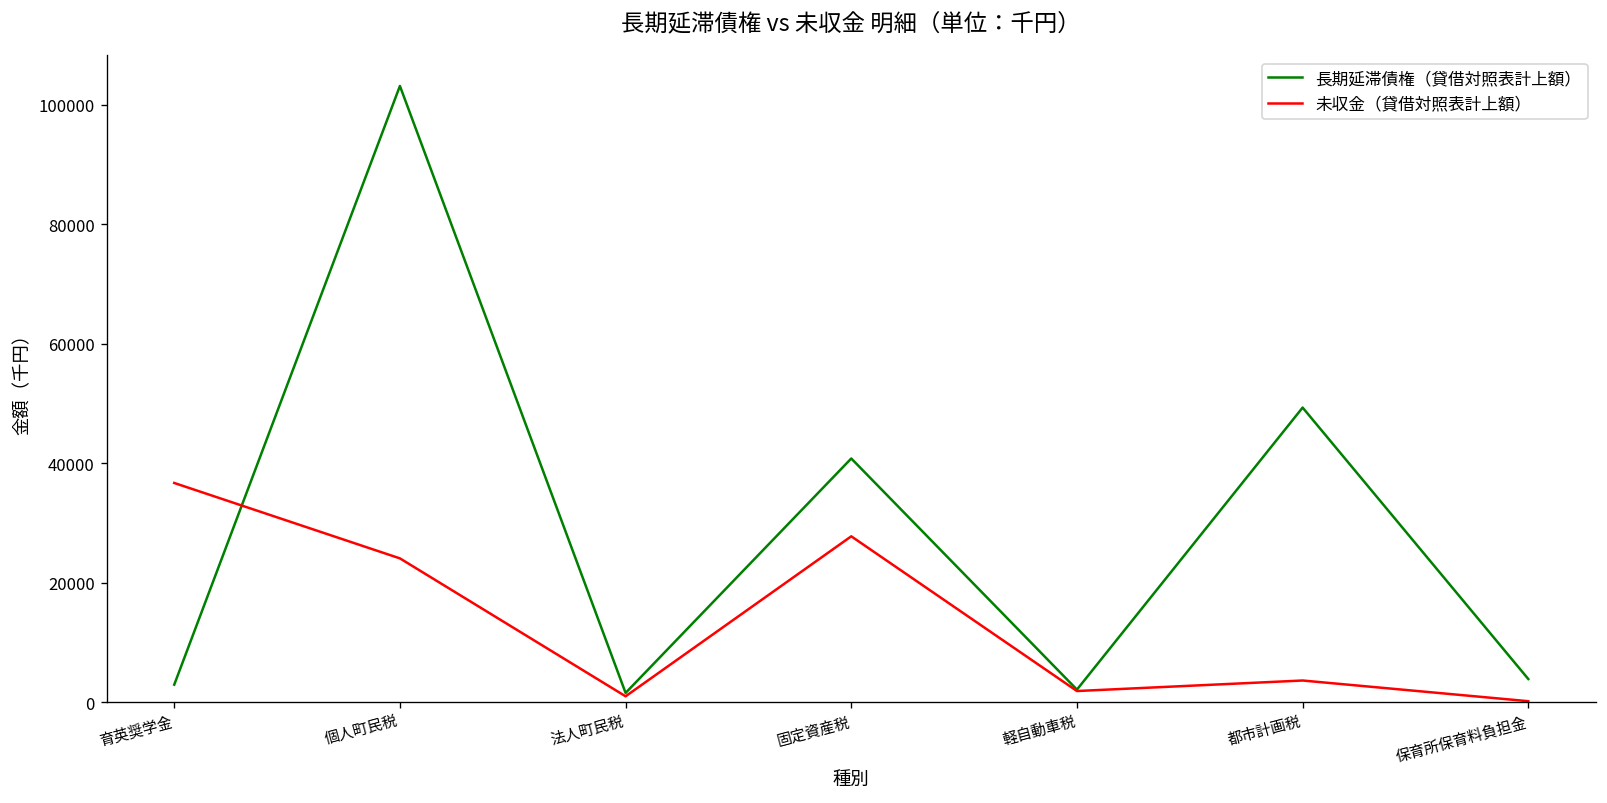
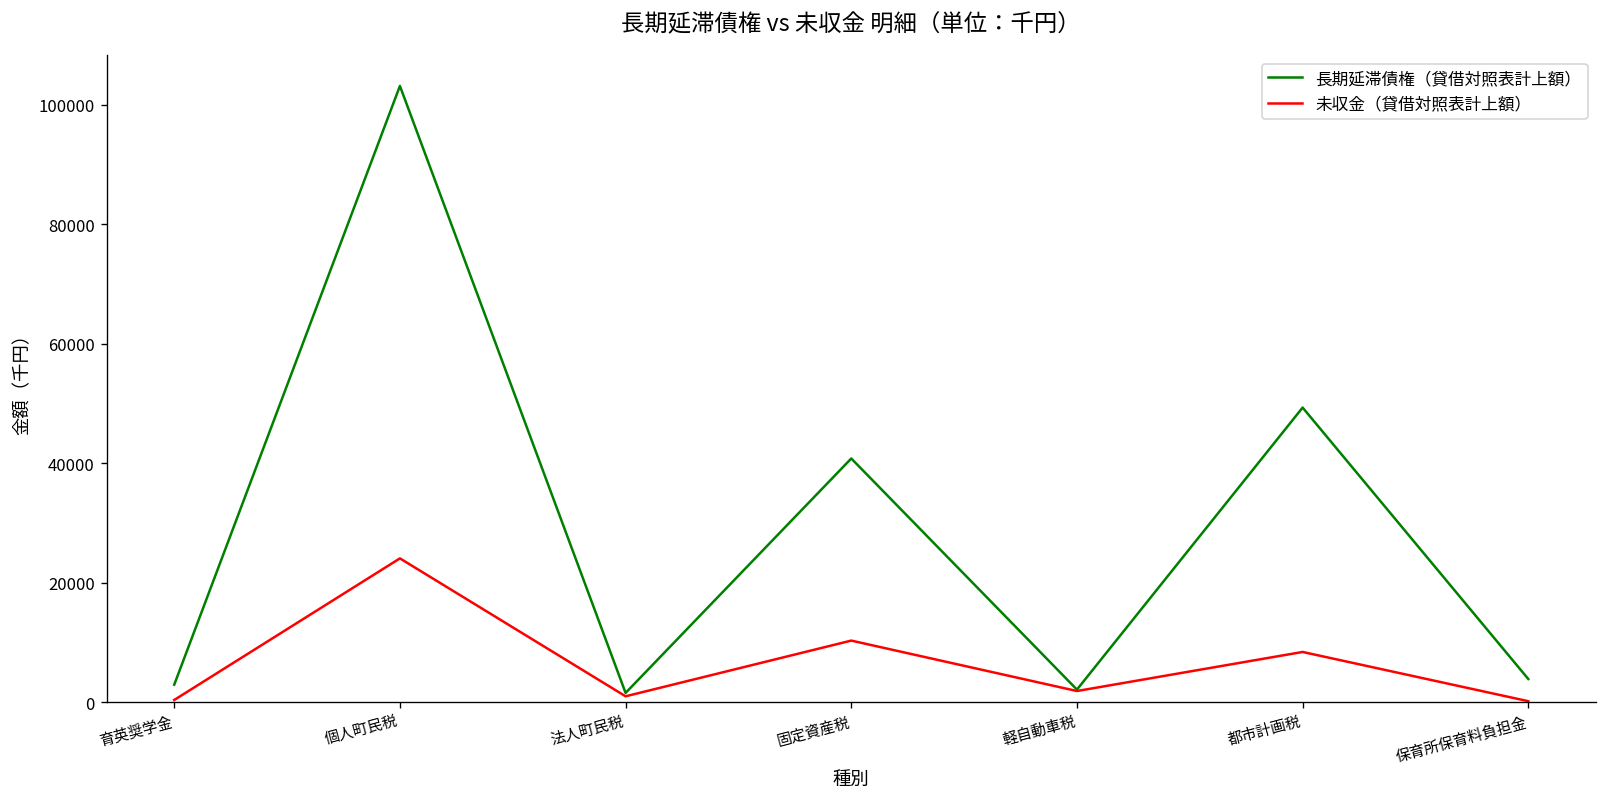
未収金（貸借対照表計上額）, 育英奨学金: 37000 -> 0
未収金（貸借対照表計上額）, 固定資産税: 28000 -> 10000
未収金（貸借対照表計上額）, 都市計画税: 4000 -> 8000
